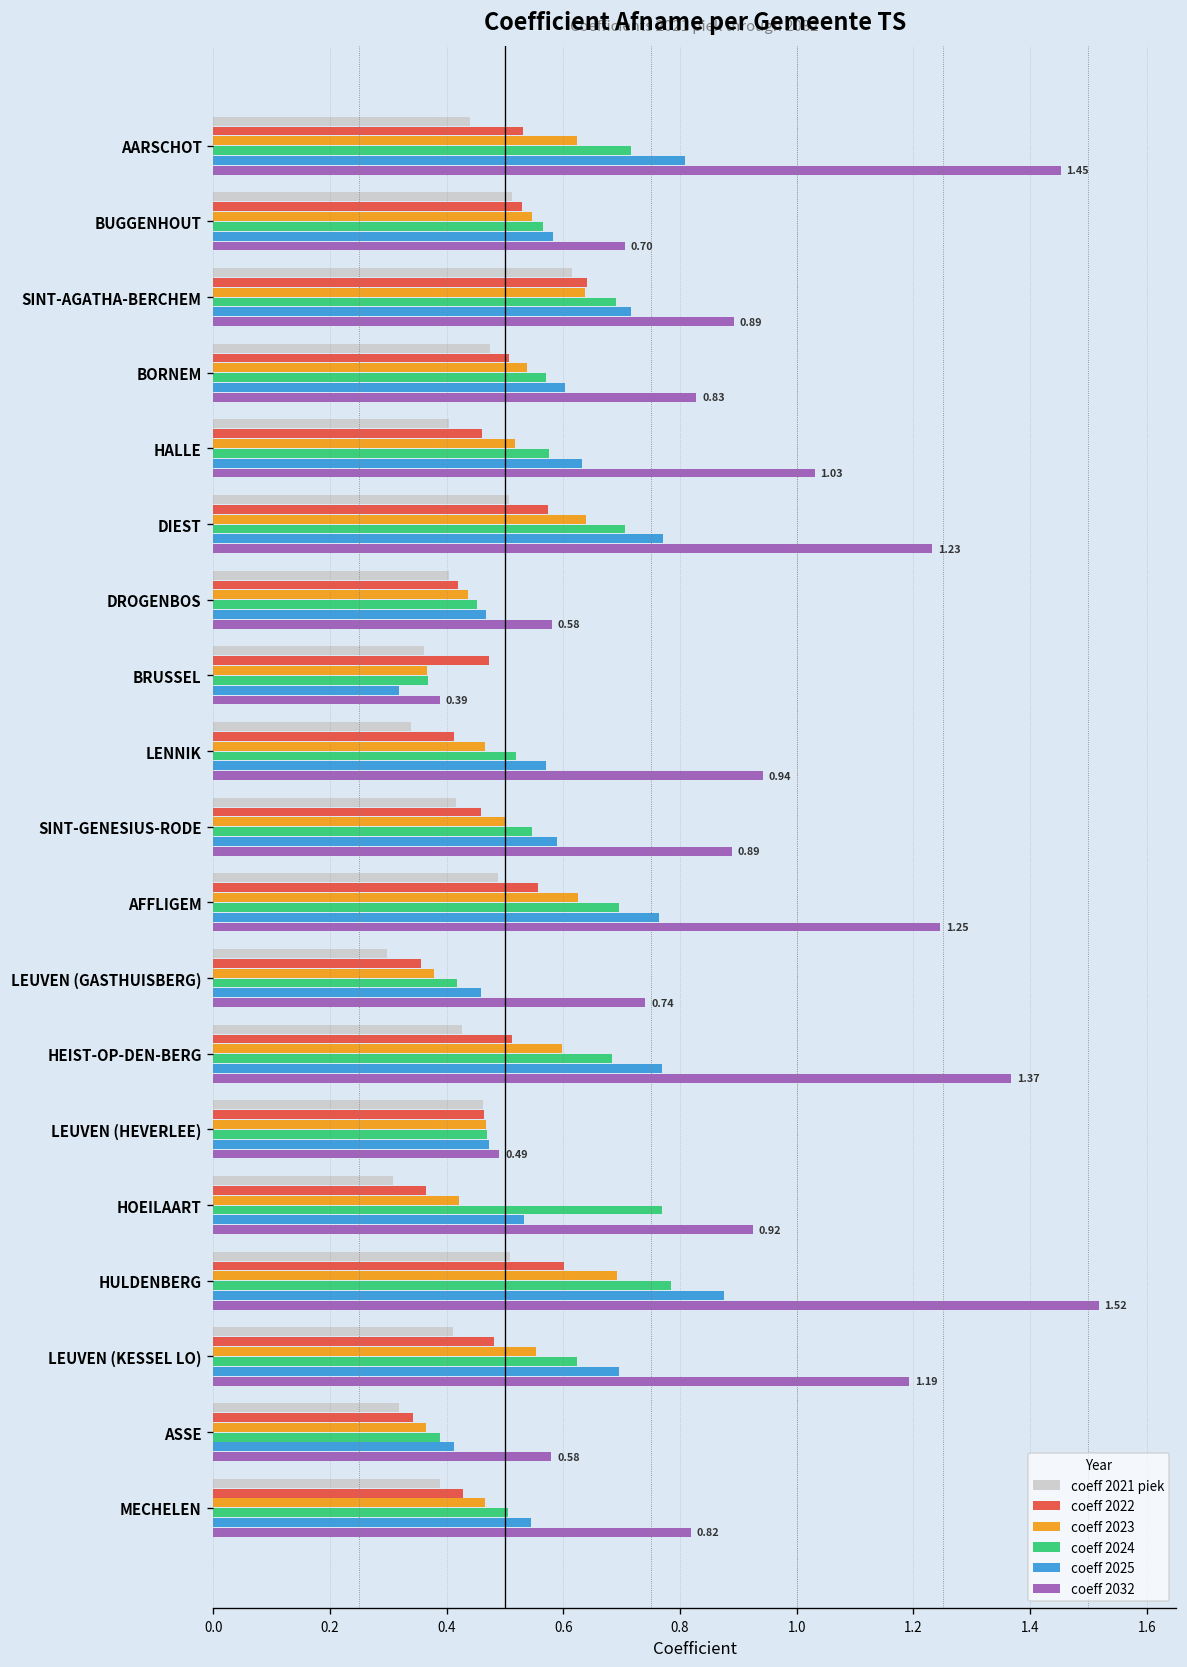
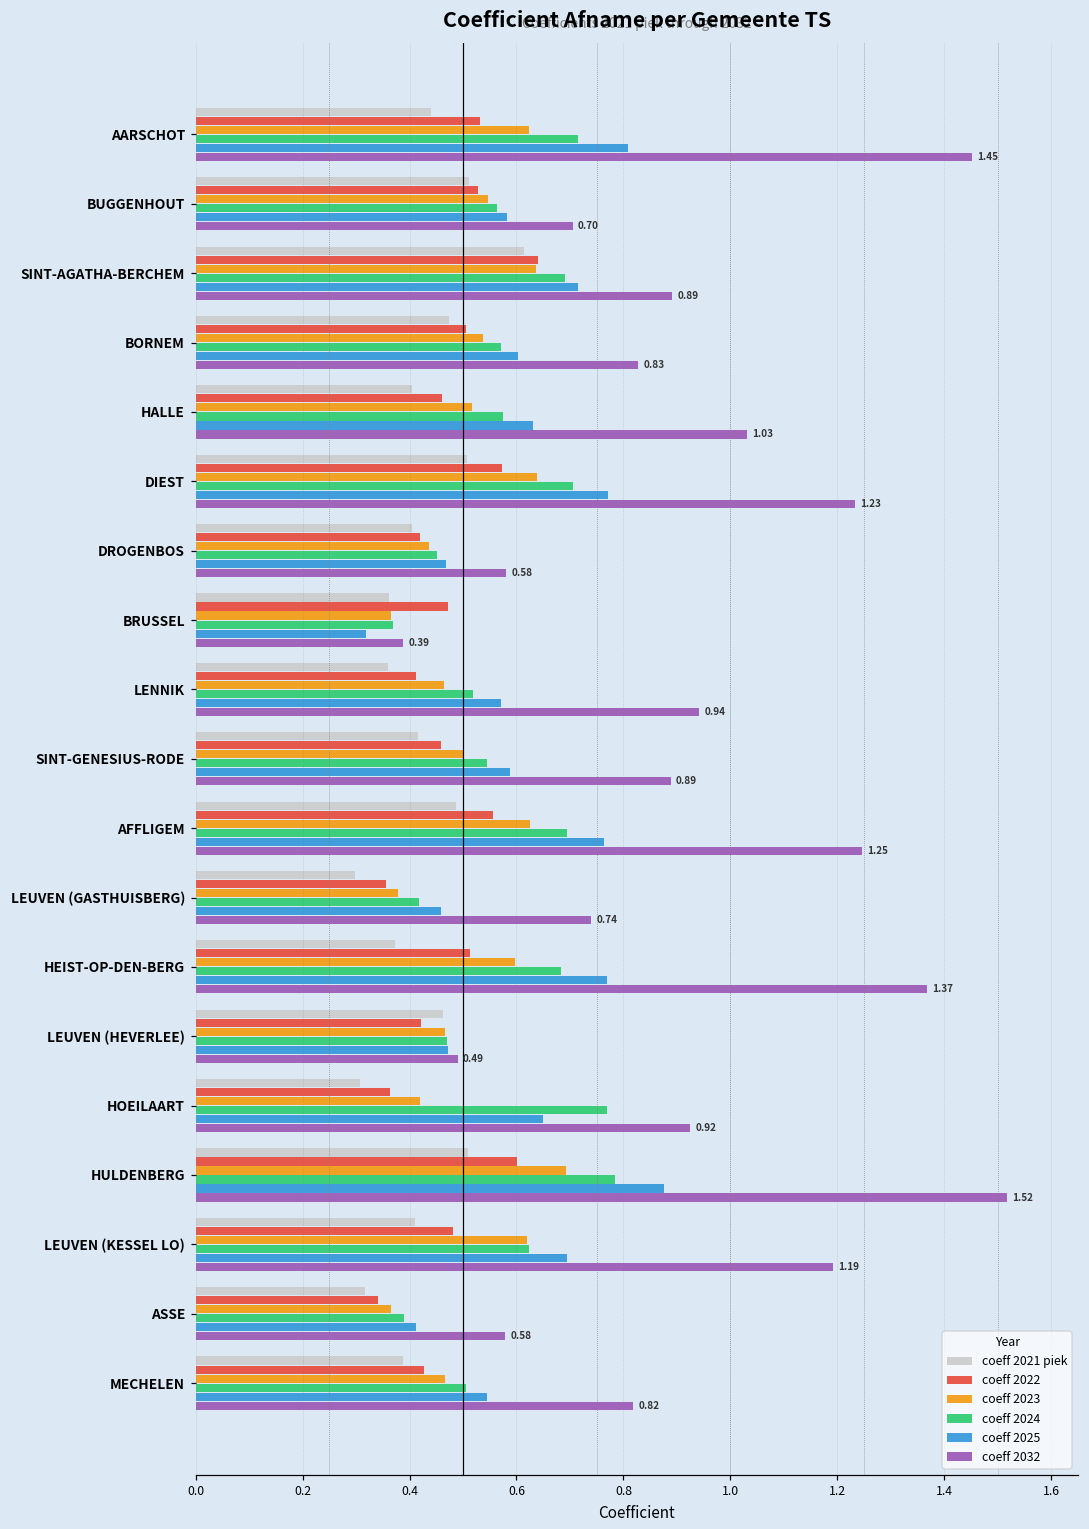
coeff 2021 piek, LENNIK: 0.34 -> 0.36
coeff 2021 piek, HEIST-OP-DEN-BERG: 0.43 -> 0.37
coeff 2022, LEUVEN (HEVERLEE): 0.46 -> 0.42
coeff 2025, HOEILAART: 0.53 -> 0.65
coeff 2023, LEUVEN (KESSEL LO): 0.55 -> 0.62
